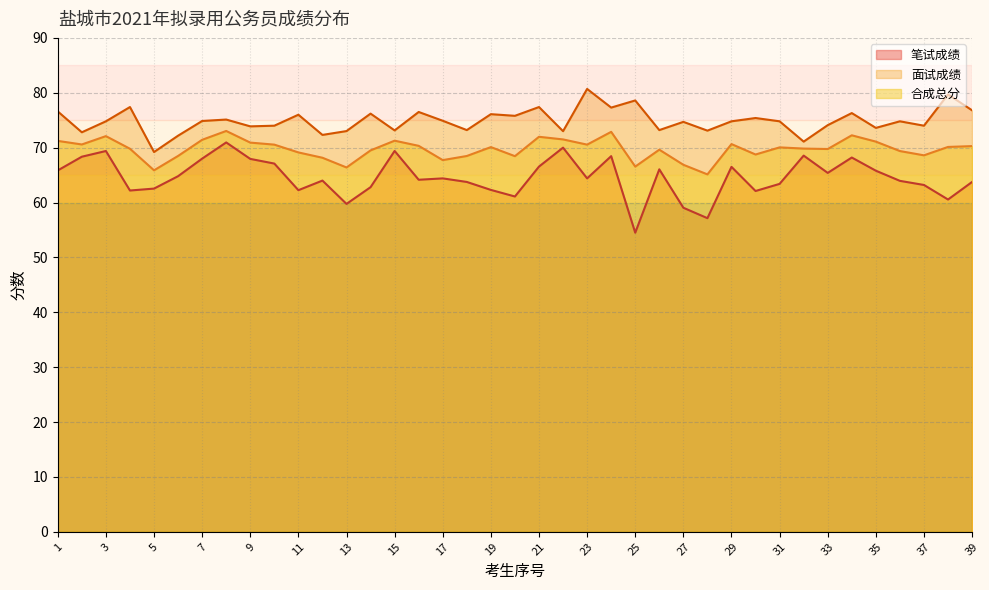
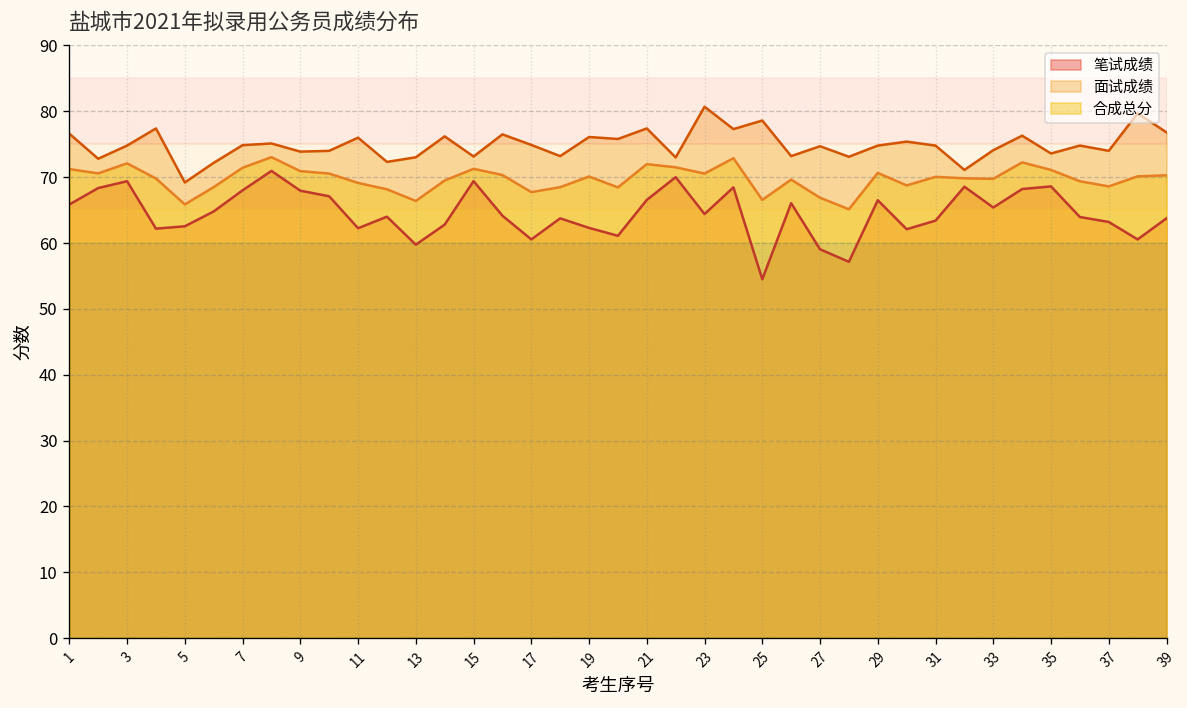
笔试成绩, 17: 64 -> 61
笔试成绩, 35: 66 -> 69
